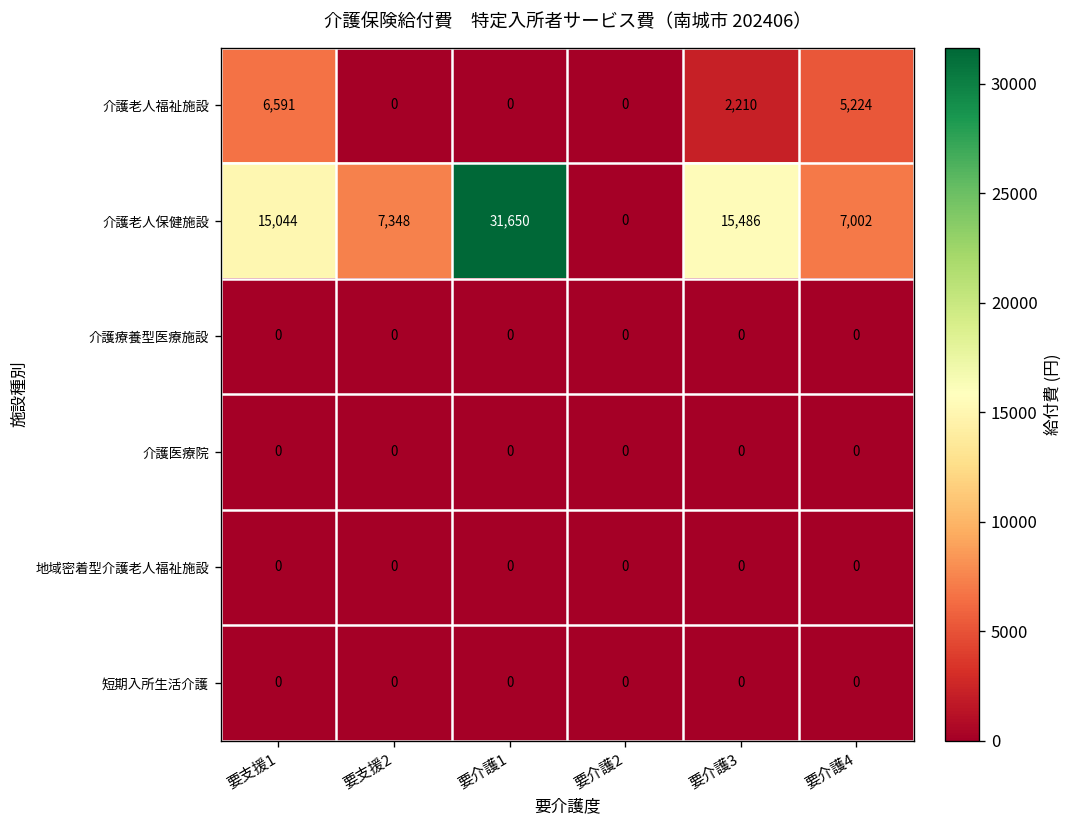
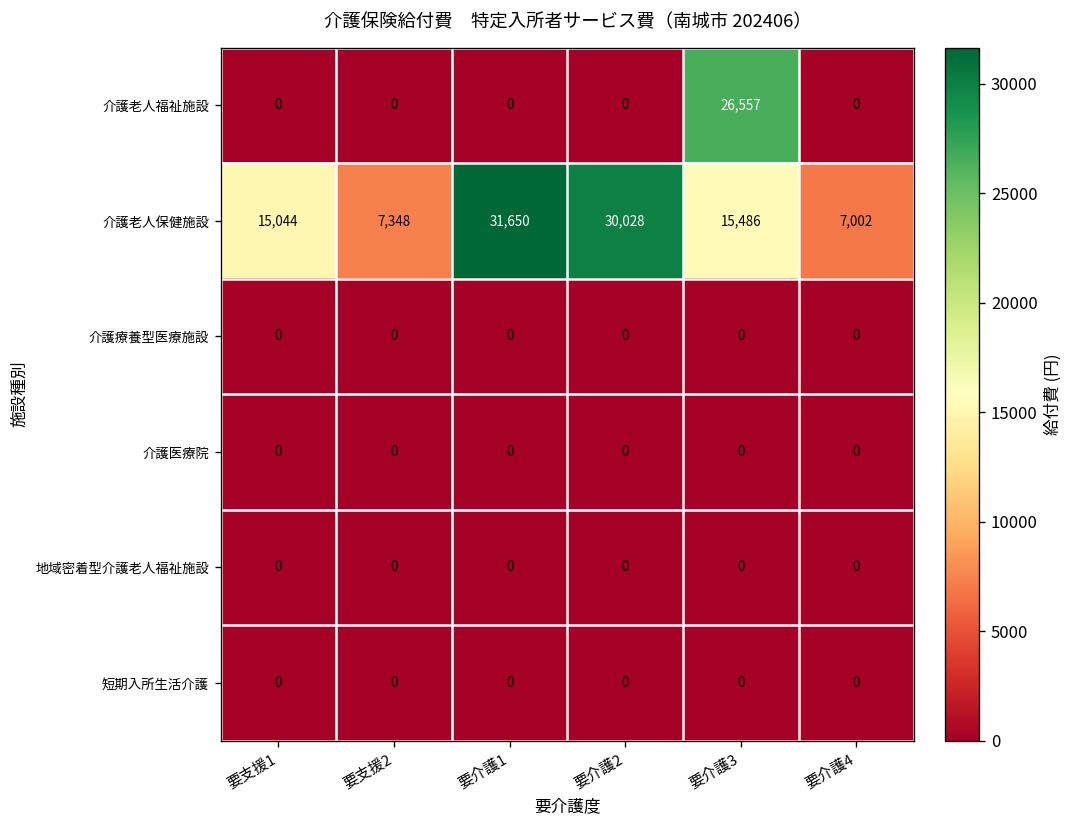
介護老人福祉施設, 要支援1: 6,591 -> 0
介護老人福祉施設, 要介護3: 2,210 -> 26,557
介護老人福祉施設, 要介護4: 5,224 -> 0
介護老人保健施設, 要介護2: 0 -> 30,028
